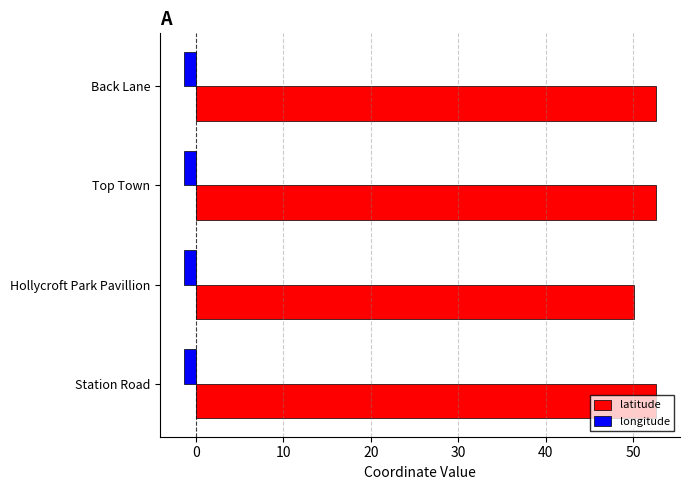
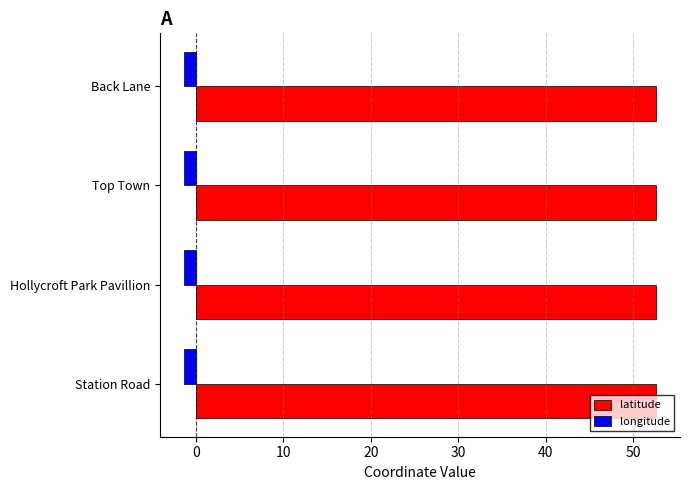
latitude, Hollycroft Park Pavillion: 50 -> 53
